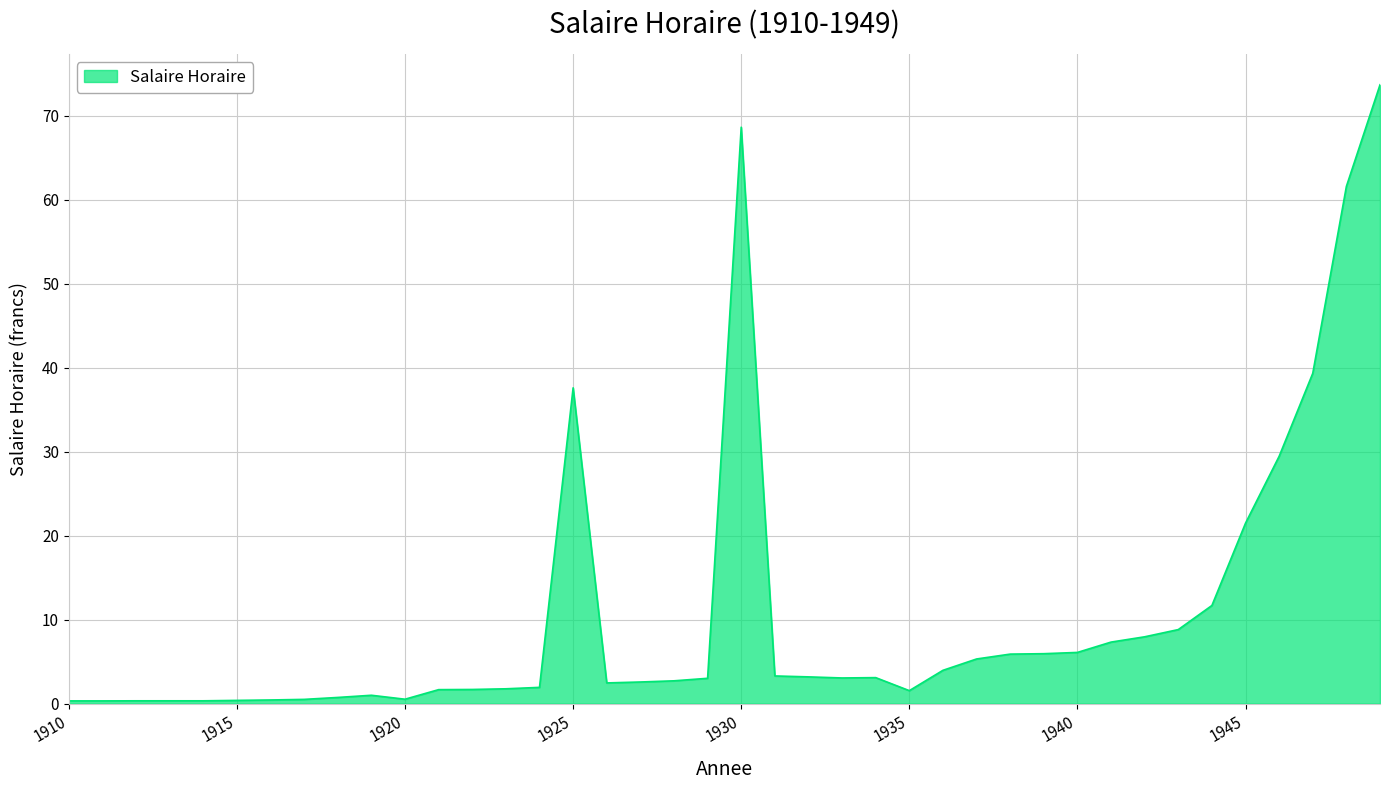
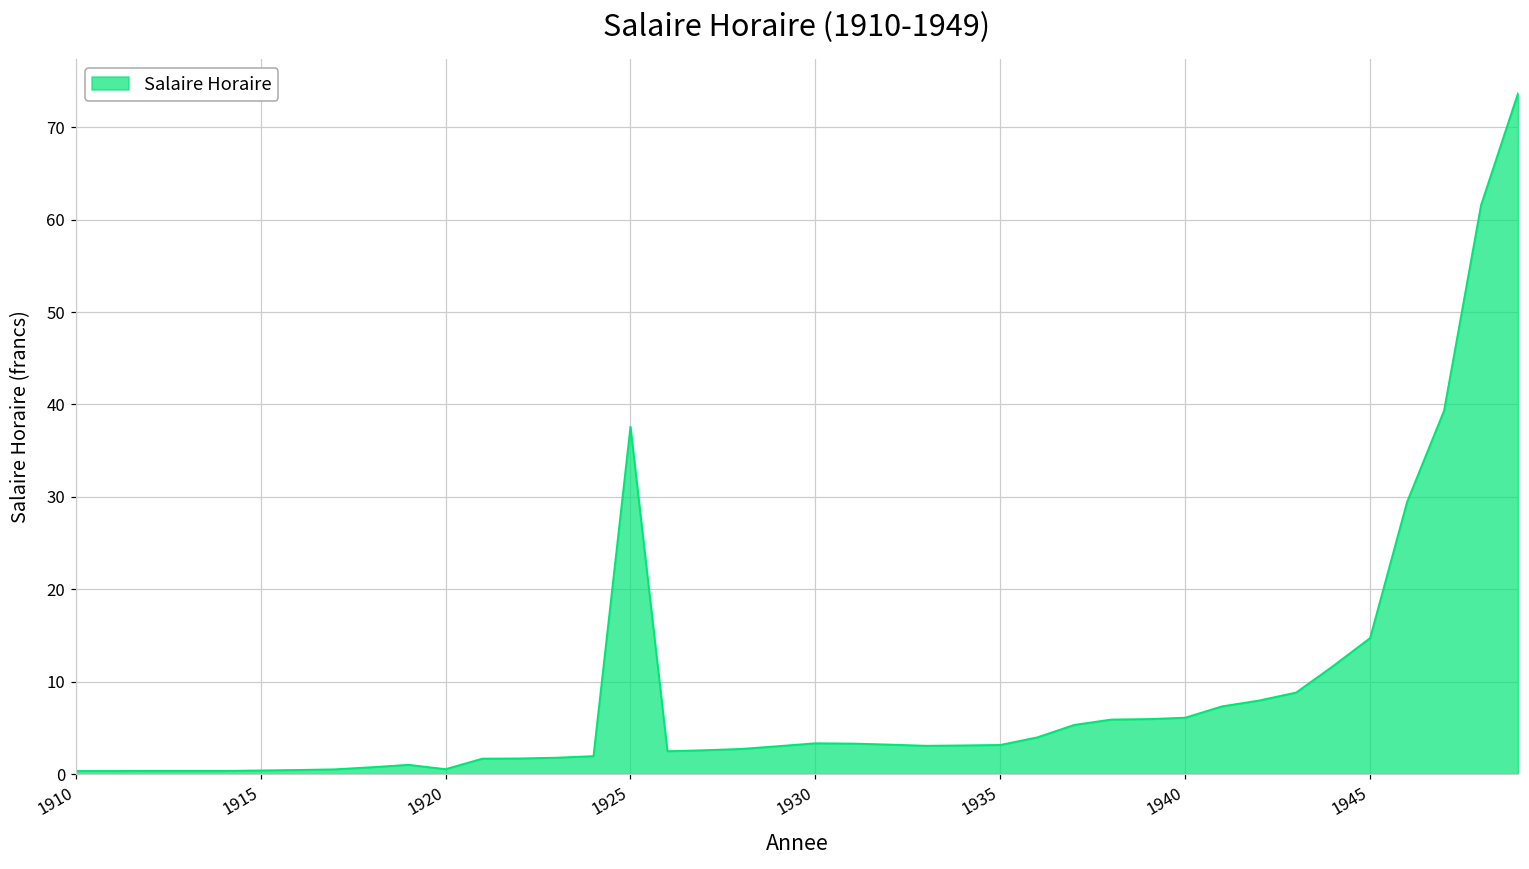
1930: 69 -> 3
1935: 2 -> 3
1945: 21 -> 15
